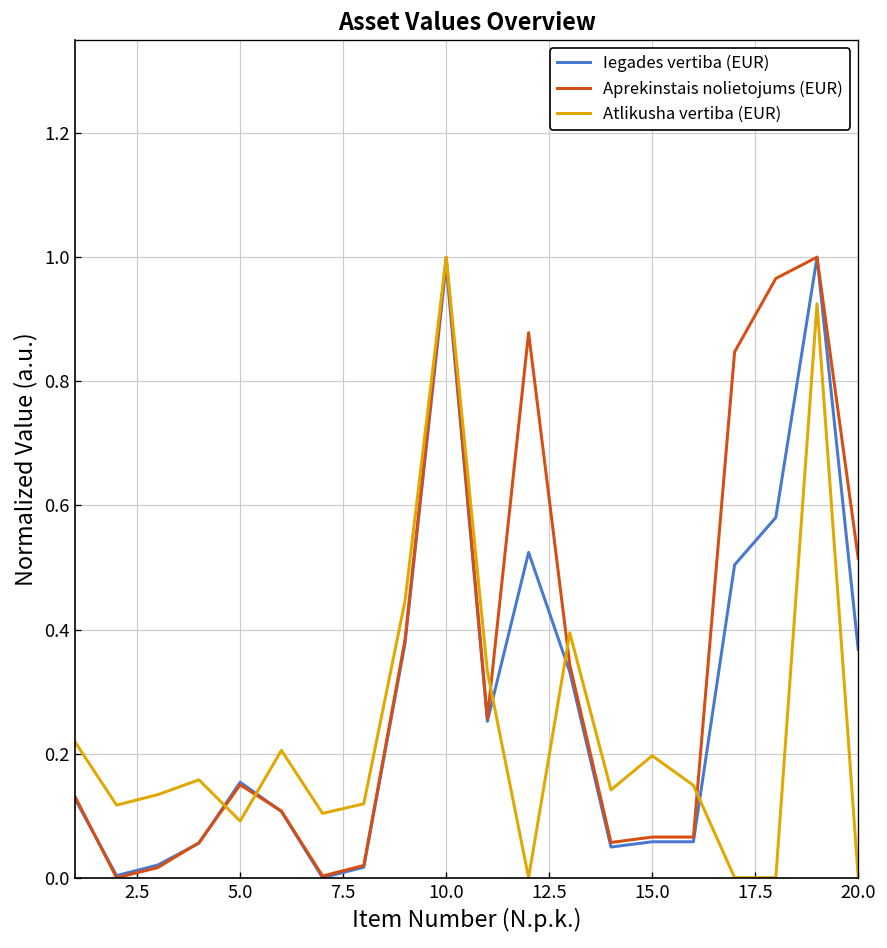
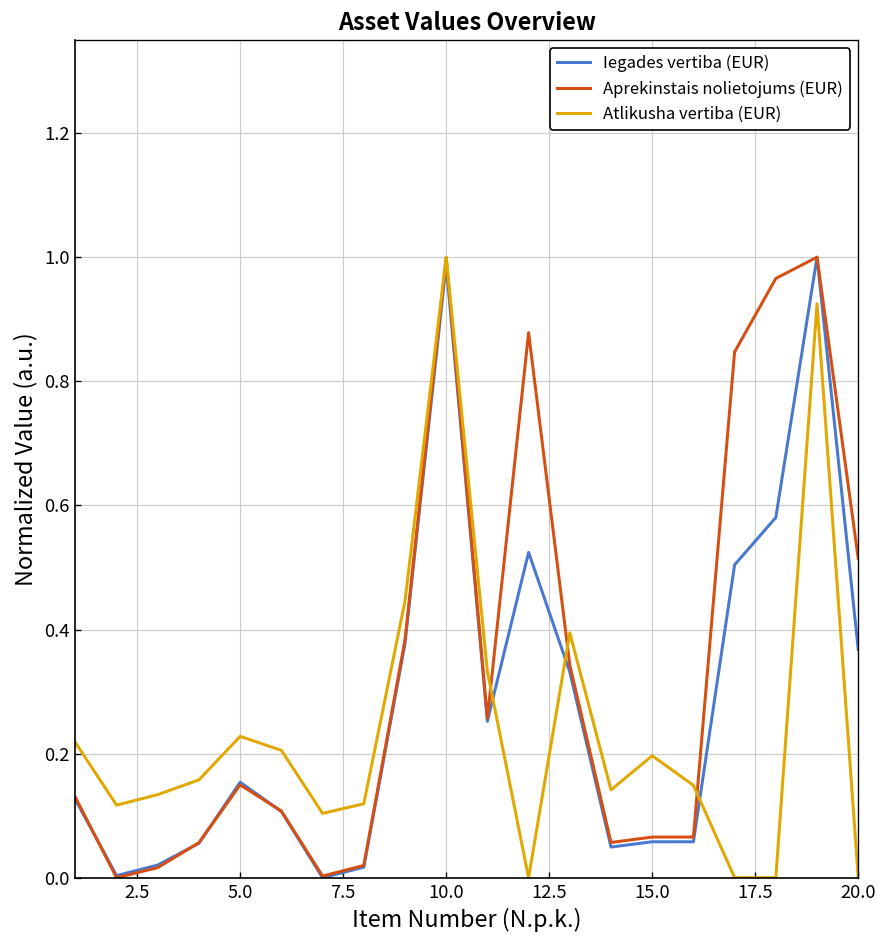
Atlikusha vertiba (EUR), 5.0: 0.09 -> 0.23
